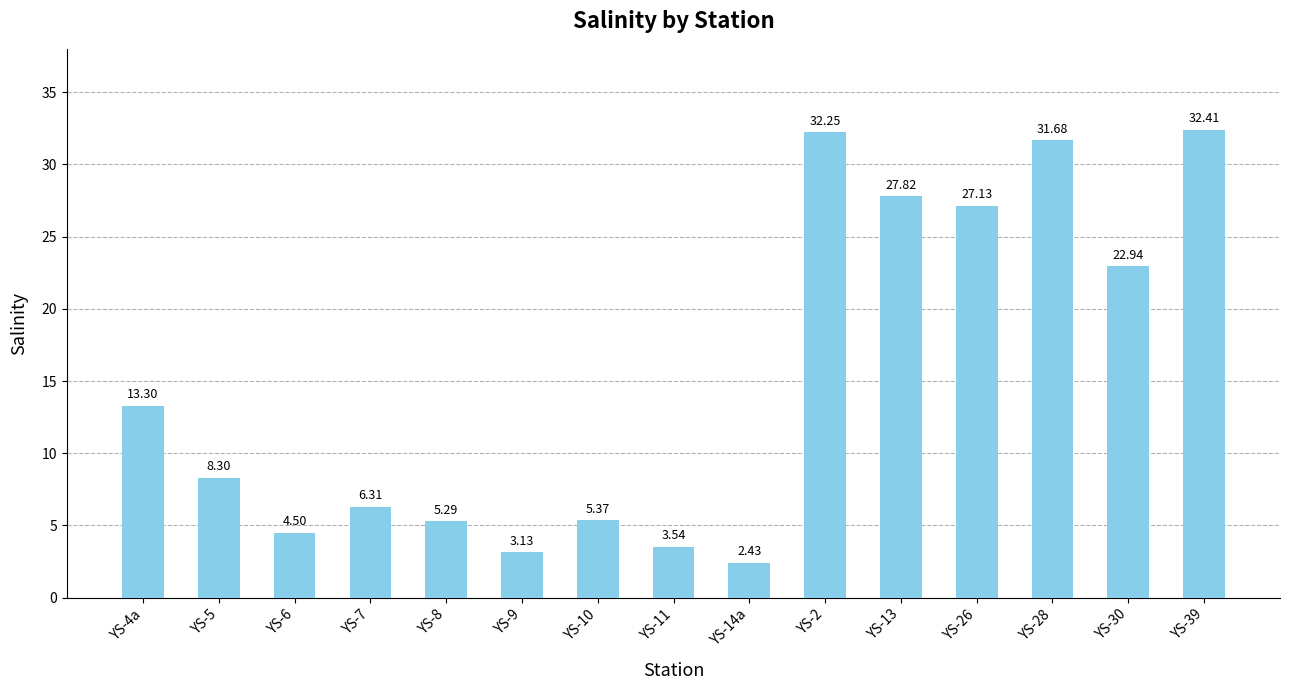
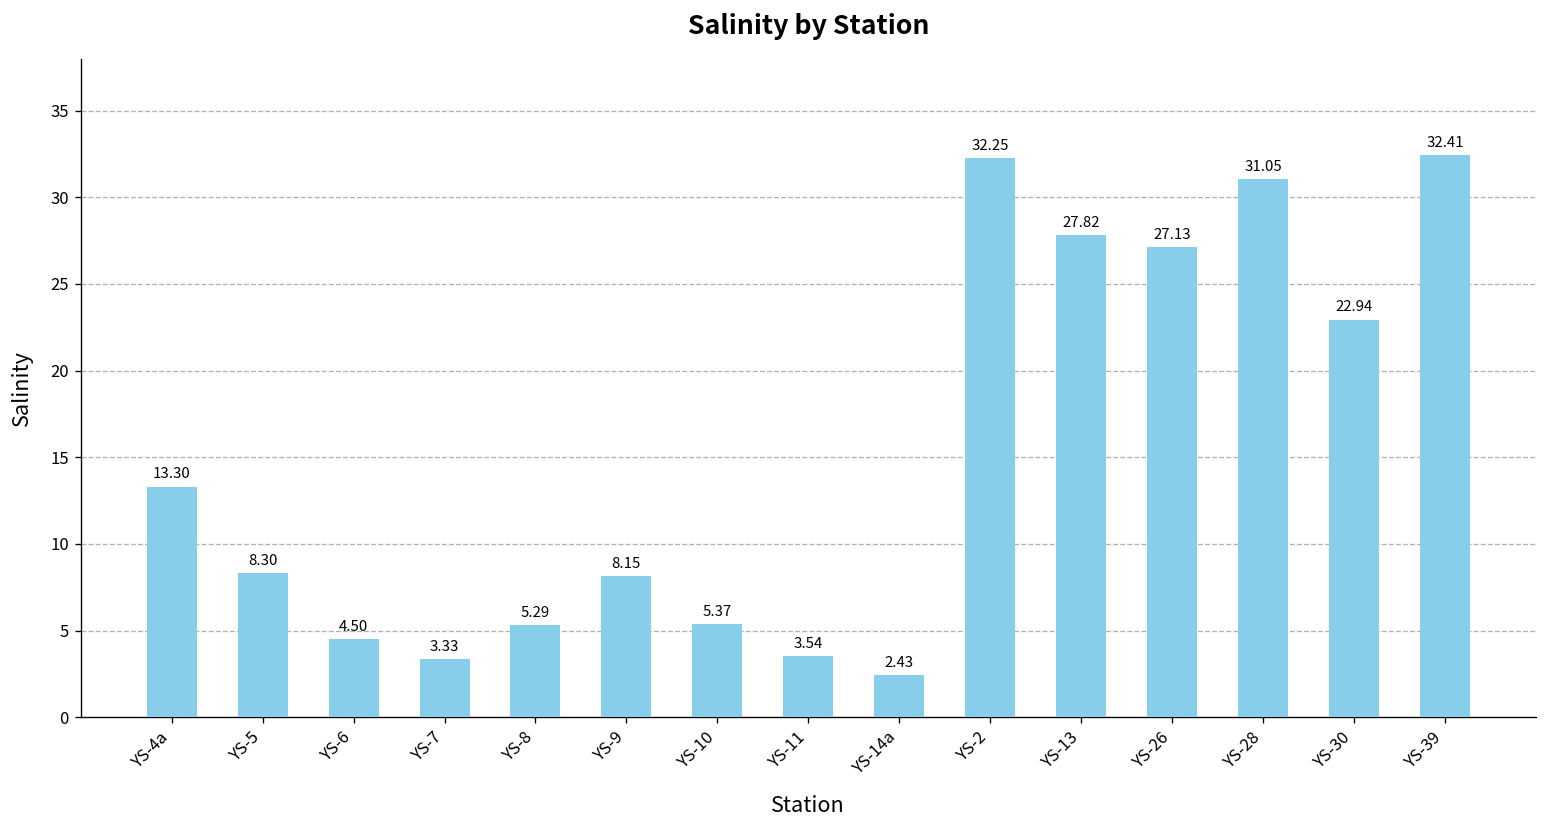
YS-7: 6.31 -> 3.33
YS-9: 3.13 -> 8.15
YS-28: 31.68 -> 31.05
